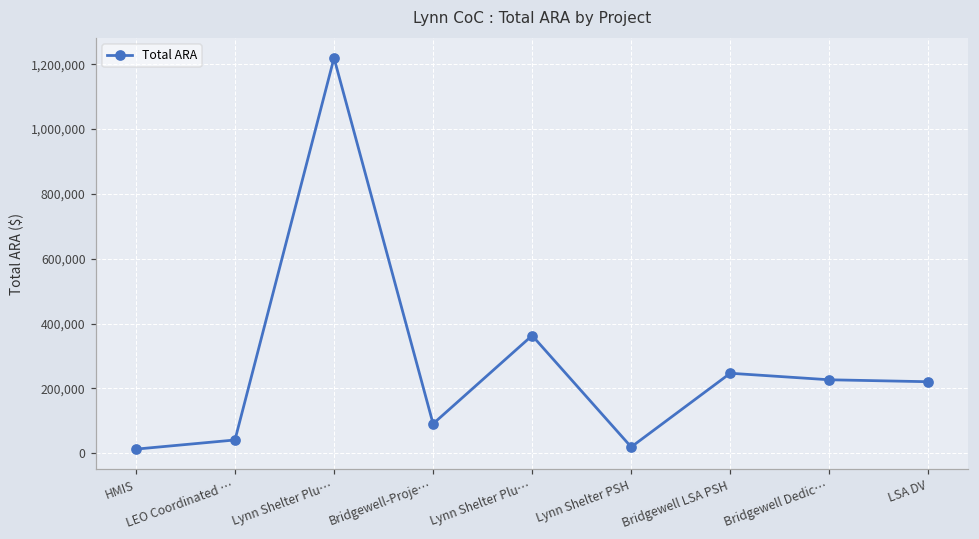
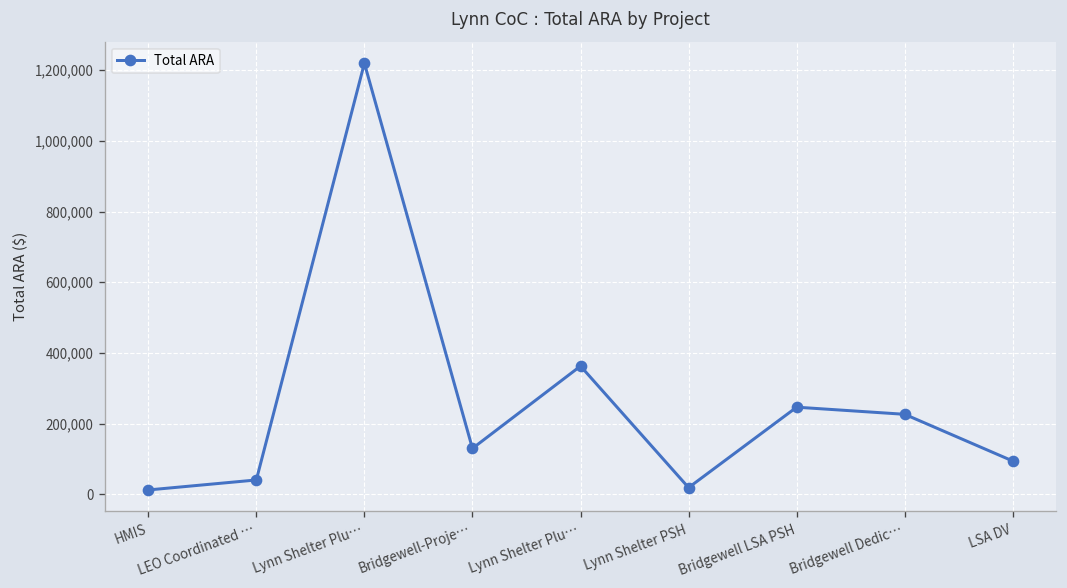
Bridgewell-Proje…: 90,000 -> 130,000
LSA DV: 220,000 -> 90,000
